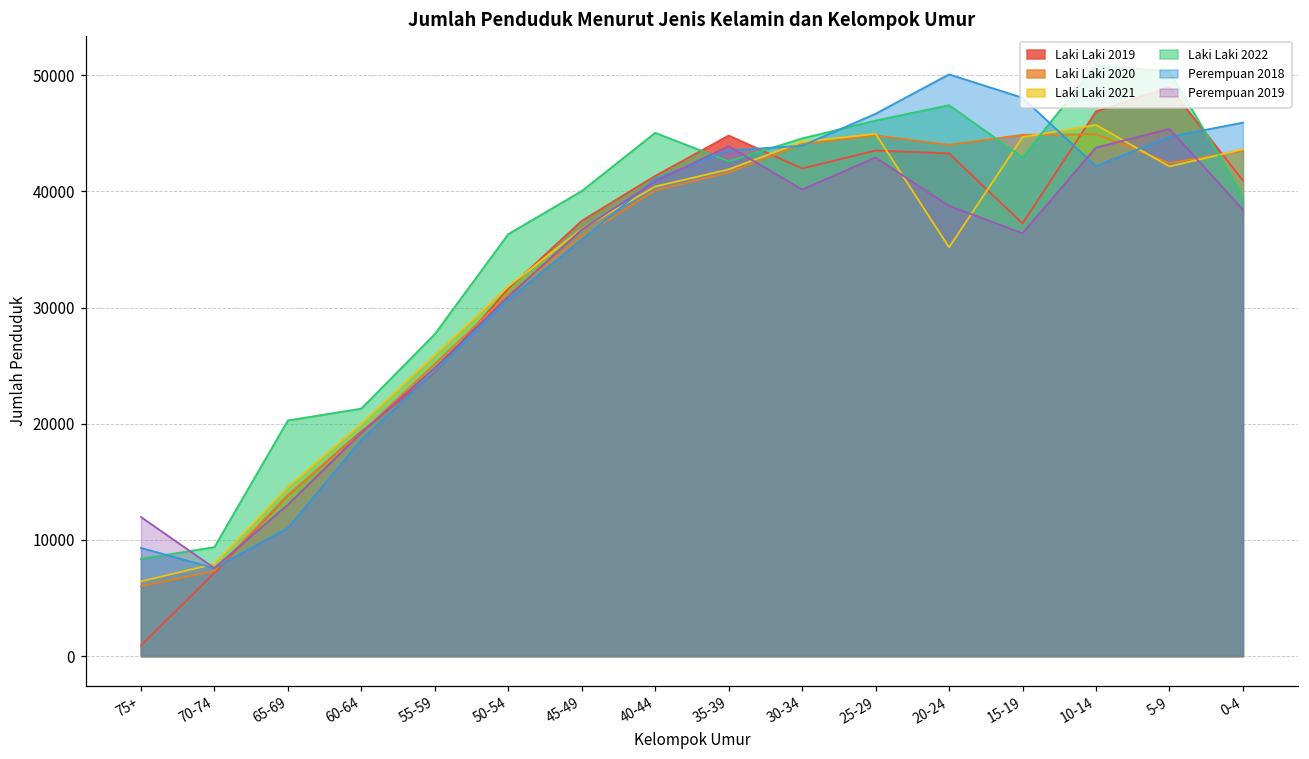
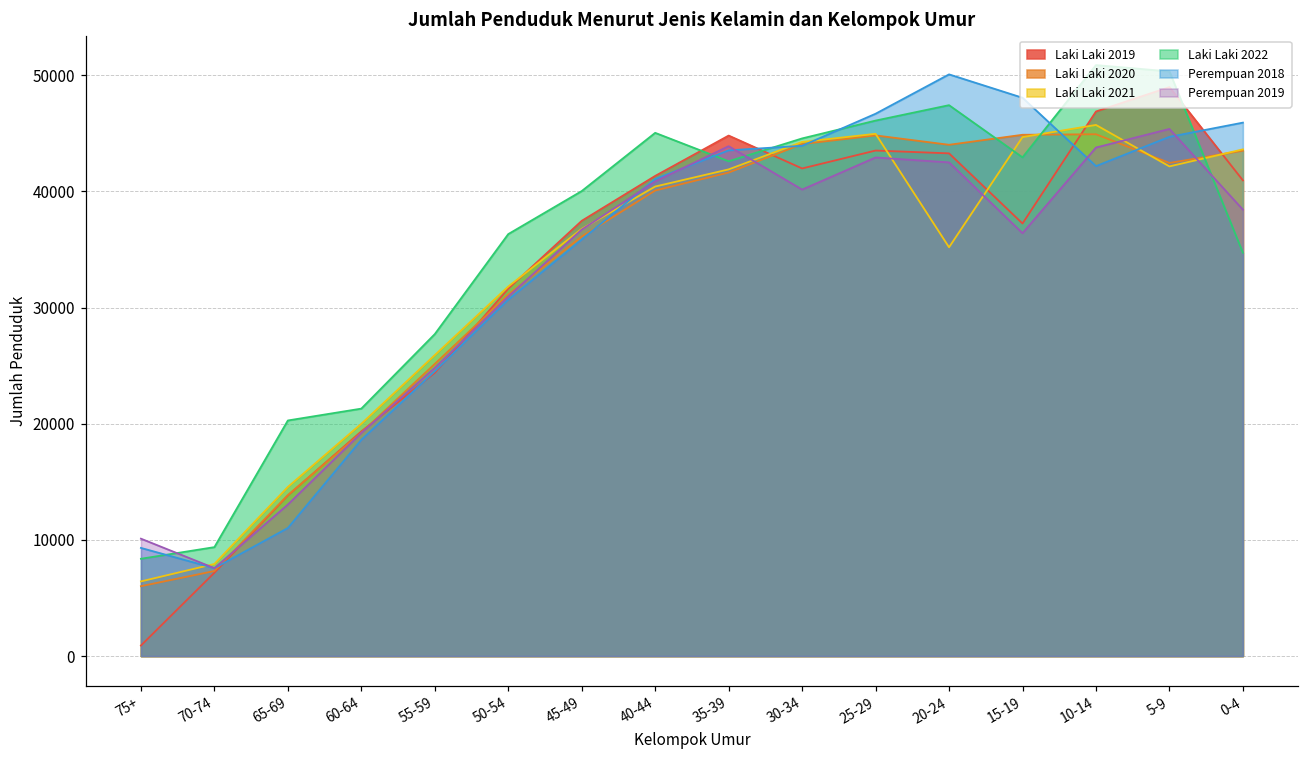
Perempuan 2019, 75+: 12000 -> 10100
Perempuan 2019, 20-24: 38800 -> 42500
Laki Laki 2022, 0-4: 39600 -> 34700
